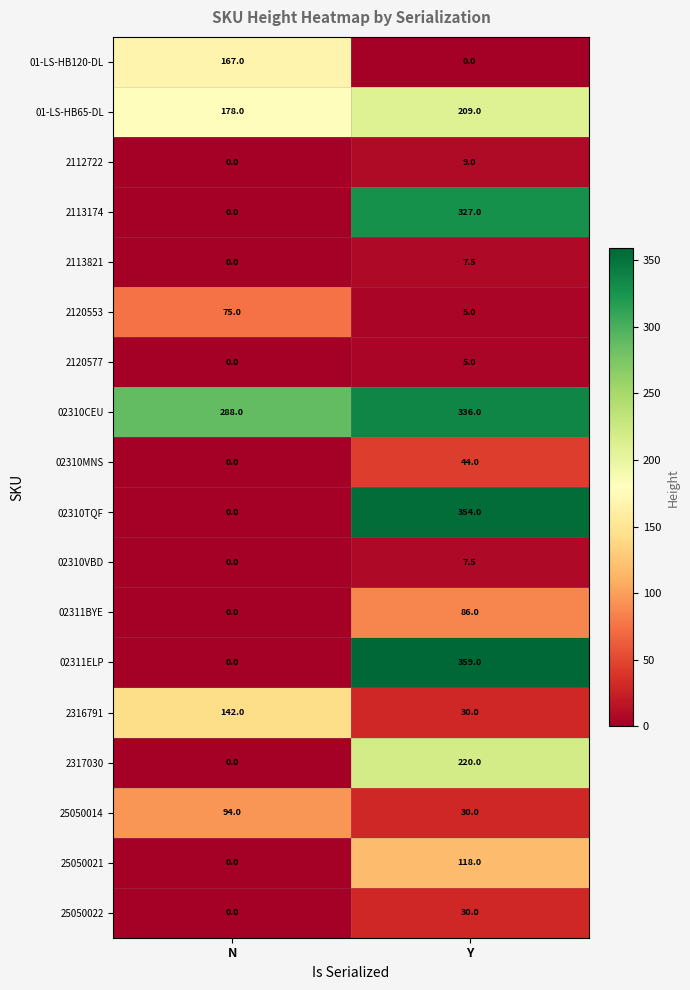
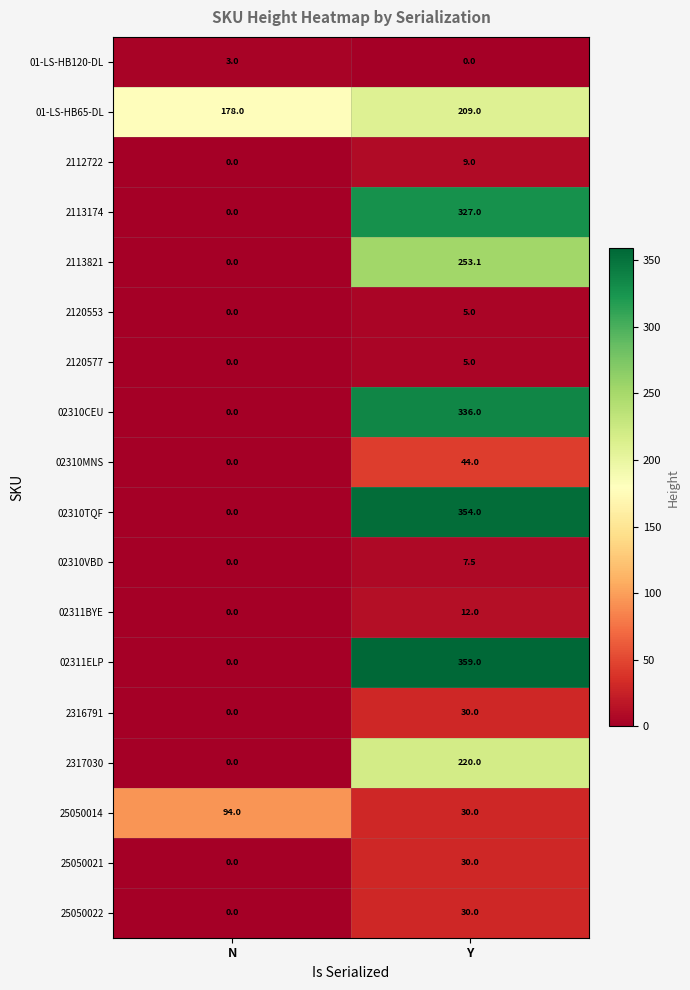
01-LS-HB120-DL, N: 167.0 -> 3.0
2113821, Y: 7.5 -> 253.1
2120553, N: 75.0 -> 0.0
02310CEU, N: 288.0 -> 0.0
02311BYE, Y: 86.0 -> 12.0
2316791, N: 142.0 -> 0.0
25050021, Y: 118.0 -> 30.0
